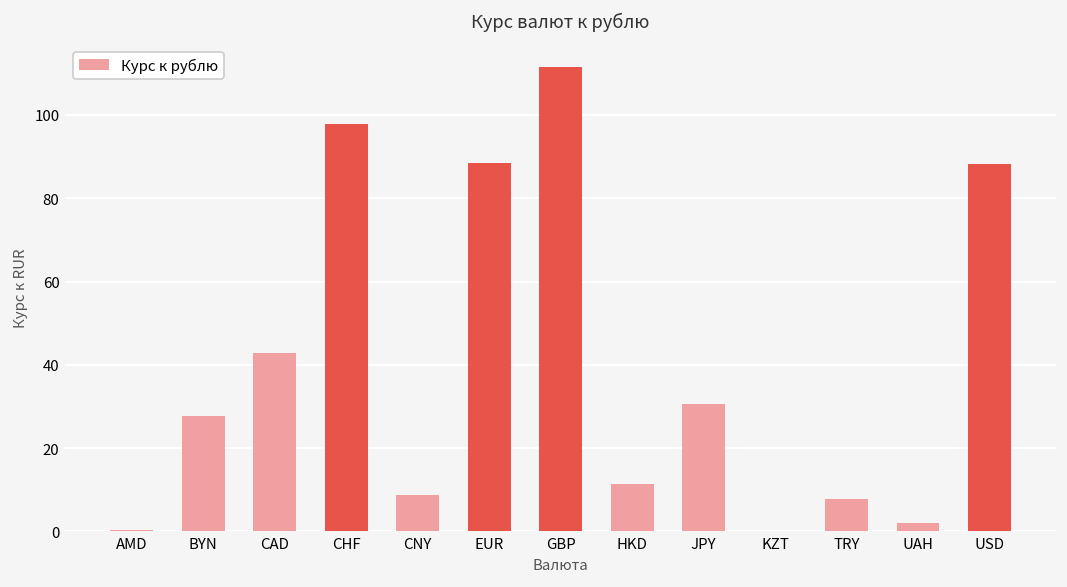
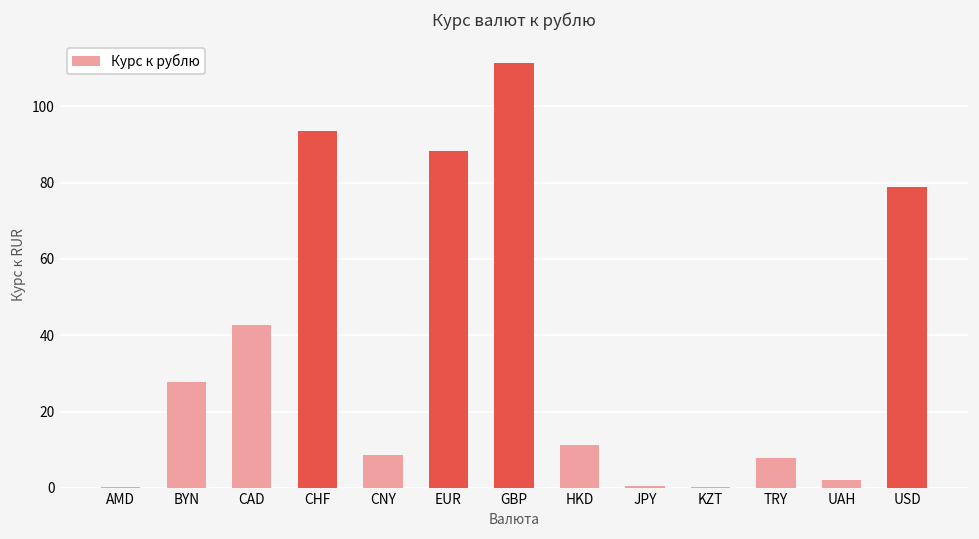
CHF: 98 -> 94
JPY: 31 -> 0
USD: 88 -> 79
